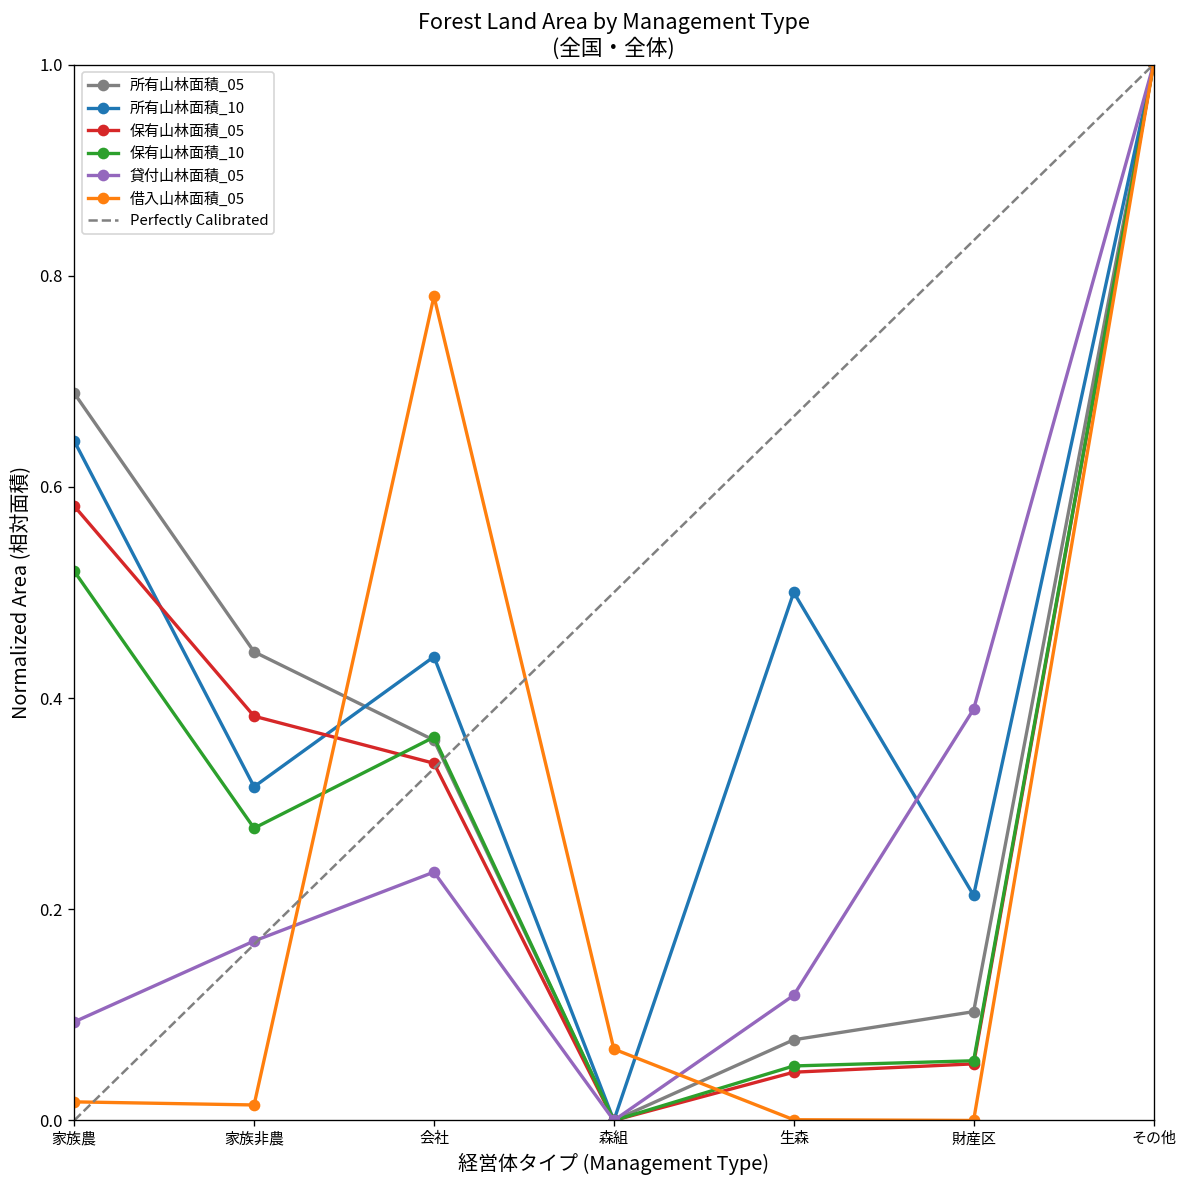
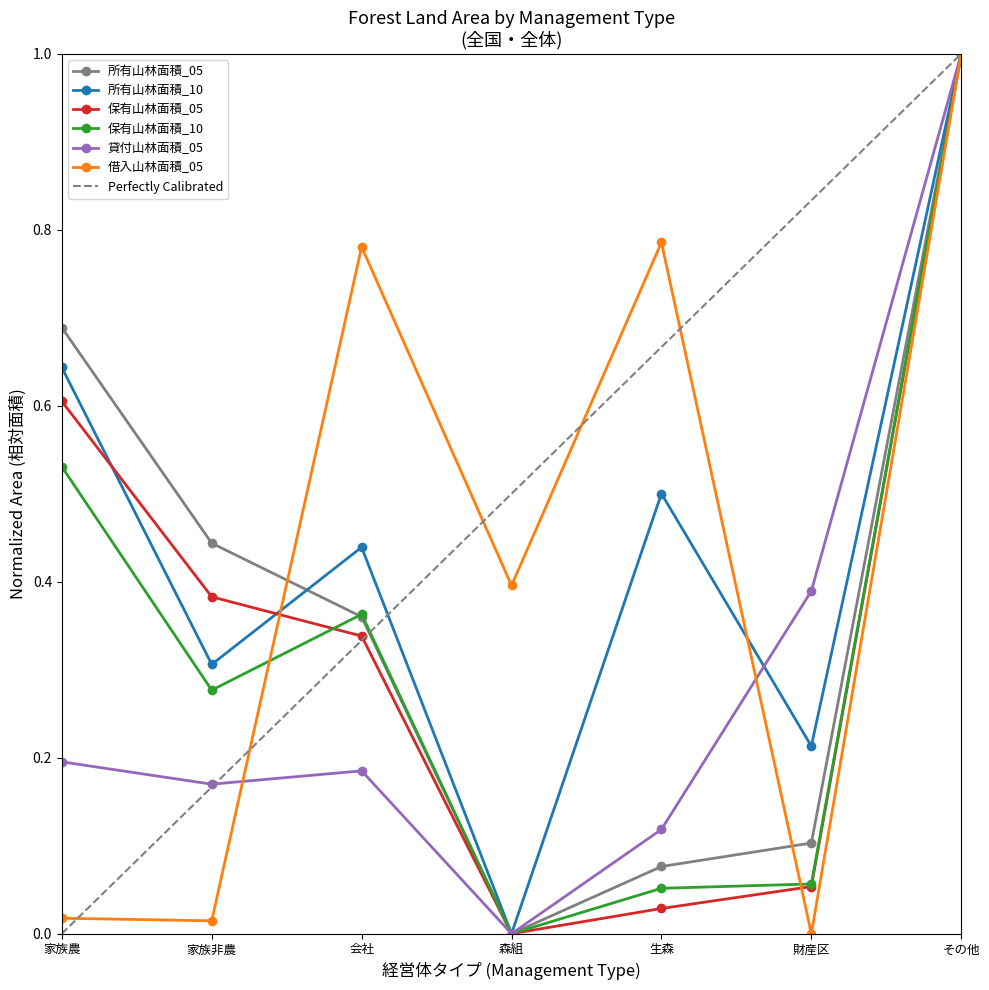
保有山林面積_05, 家族農: 0.58 -> 0.61
保有山林面積_10, 家族農: 0.52 -> 0.53
貸付山林面積_05, 家族農: 0.09 -> 0.20
所有山林面積_10, 家族非農: 0.32 -> 0.31
貸付山林面積_05, 会社: 0.24 -> 0.19
借入山林面積_05, 森組: 0.07 -> 0.40
保有山林面積_05, 生森: 0.05 -> 0.03
借入山林面積_05, 生森: 0.00 -> 0.79
